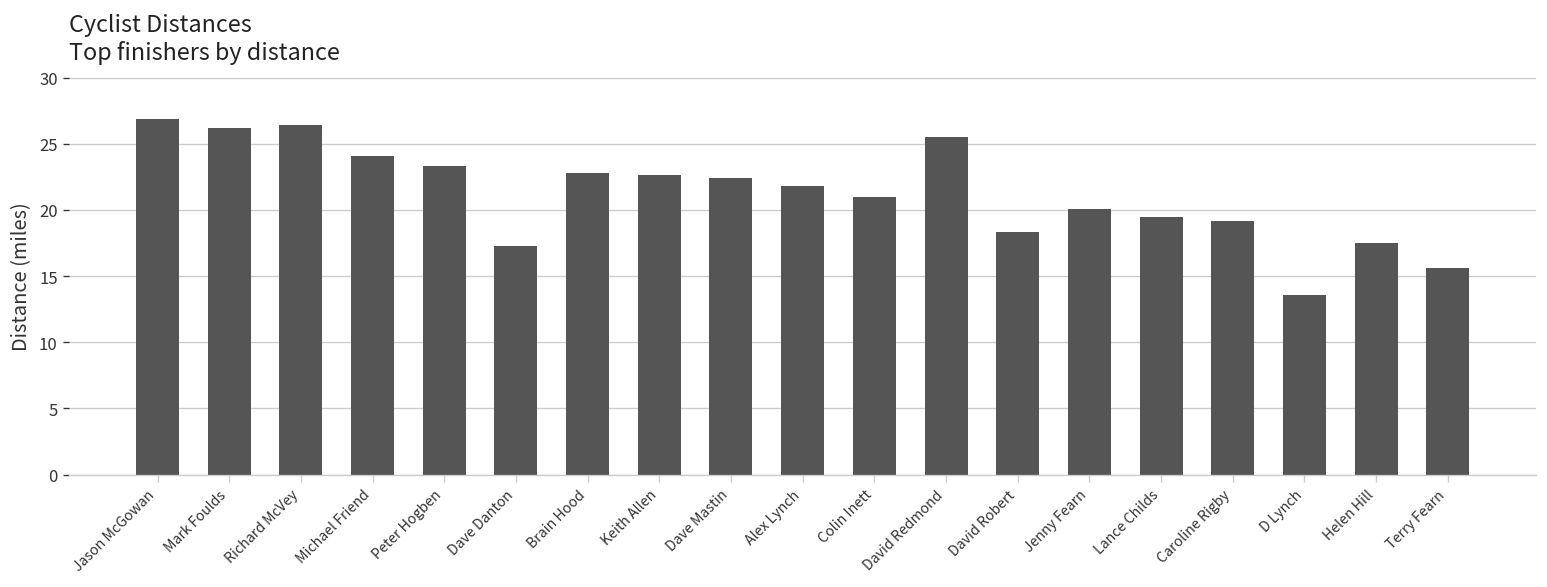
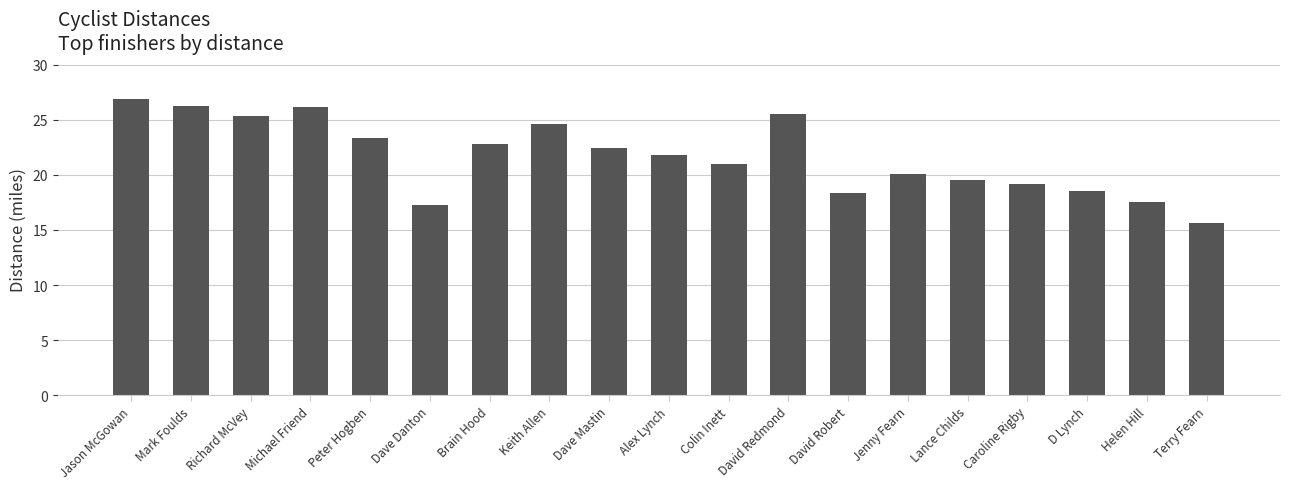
Richard McVey: 26.4 -> 25.3
Michael Friend: 24.1 -> 26.1
Keith Allen: 22.6 -> 24.6
D Lynch: 13.6 -> 18.5
